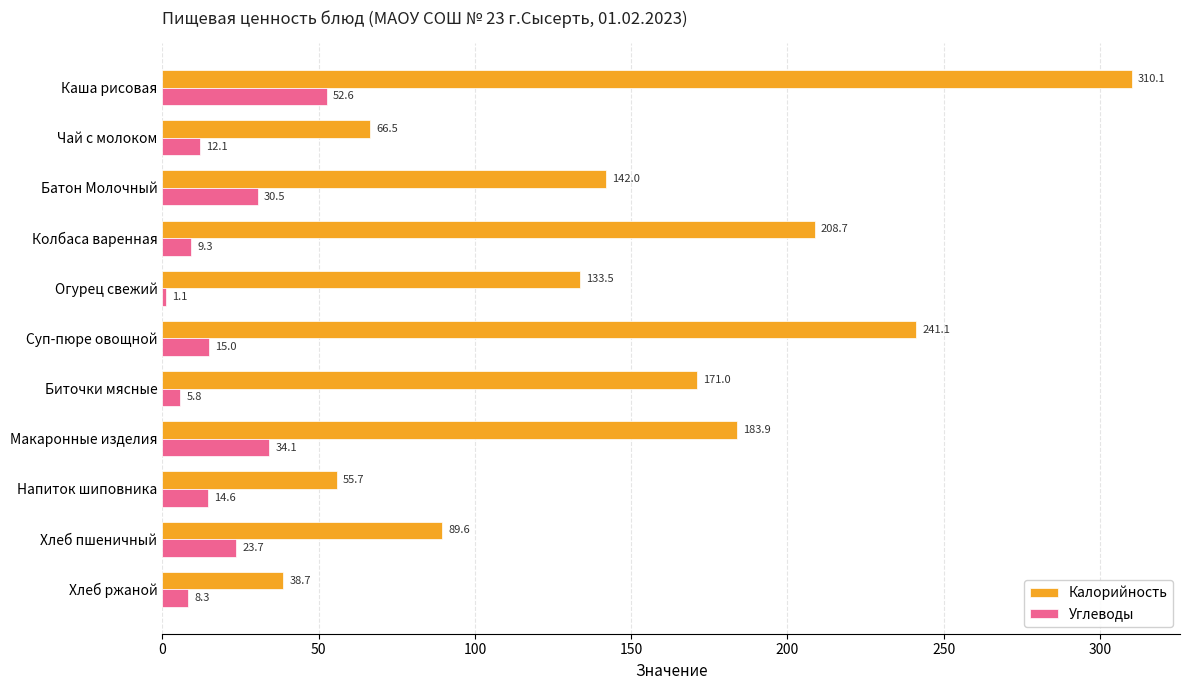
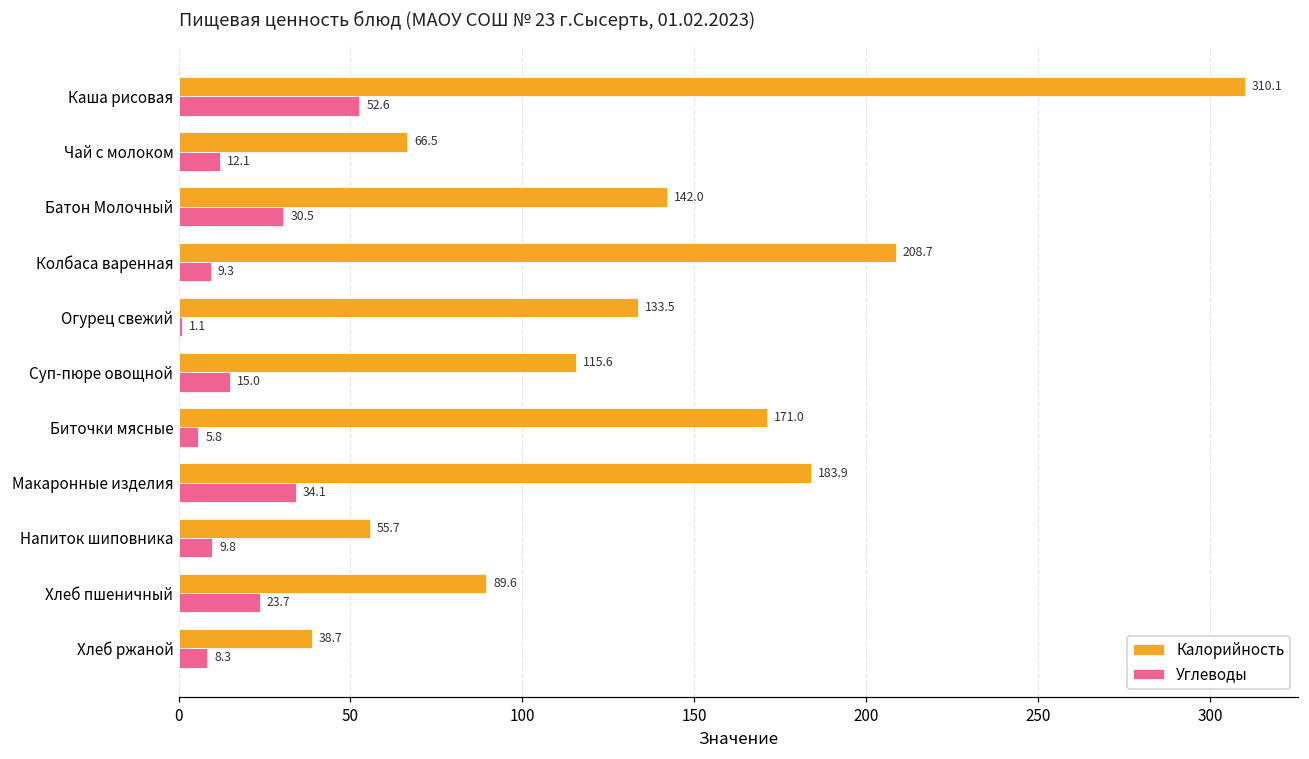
Калорийность, Суп-пюре овощной: 241.1 -> 115.6
Углеводы, Напиток шиповника: 14.6 -> 9.8
